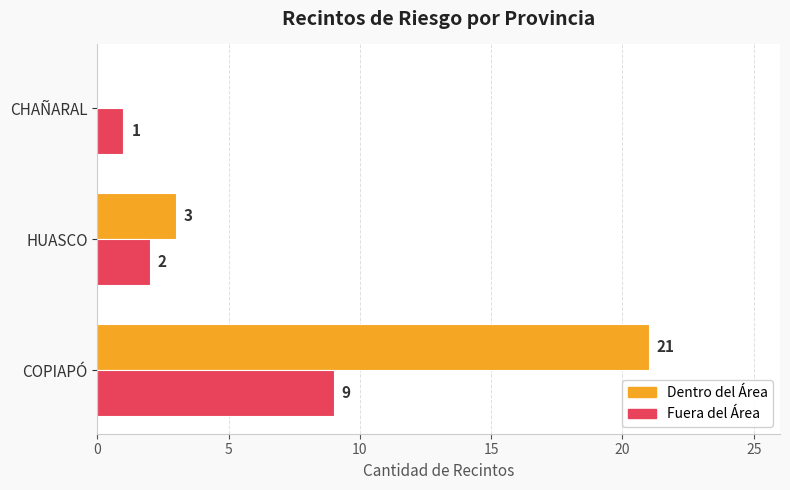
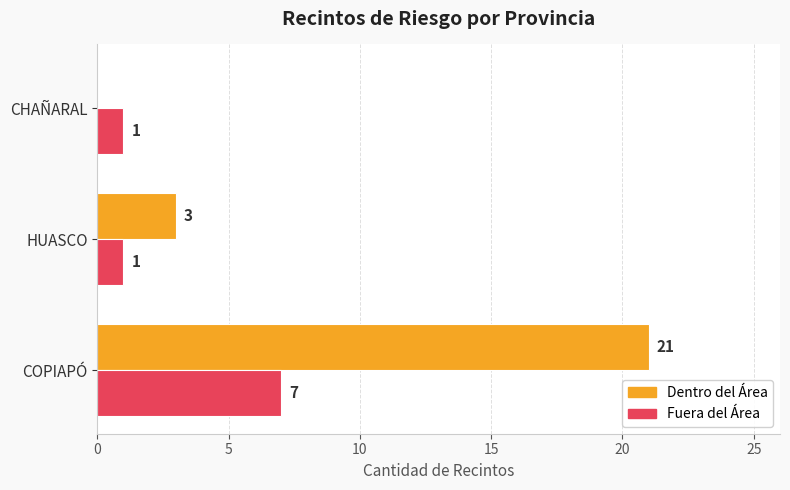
Fuera del Área, HUASCO: 2 -> 1
Fuera del Área, COPIAPÓ: 9 -> 7
